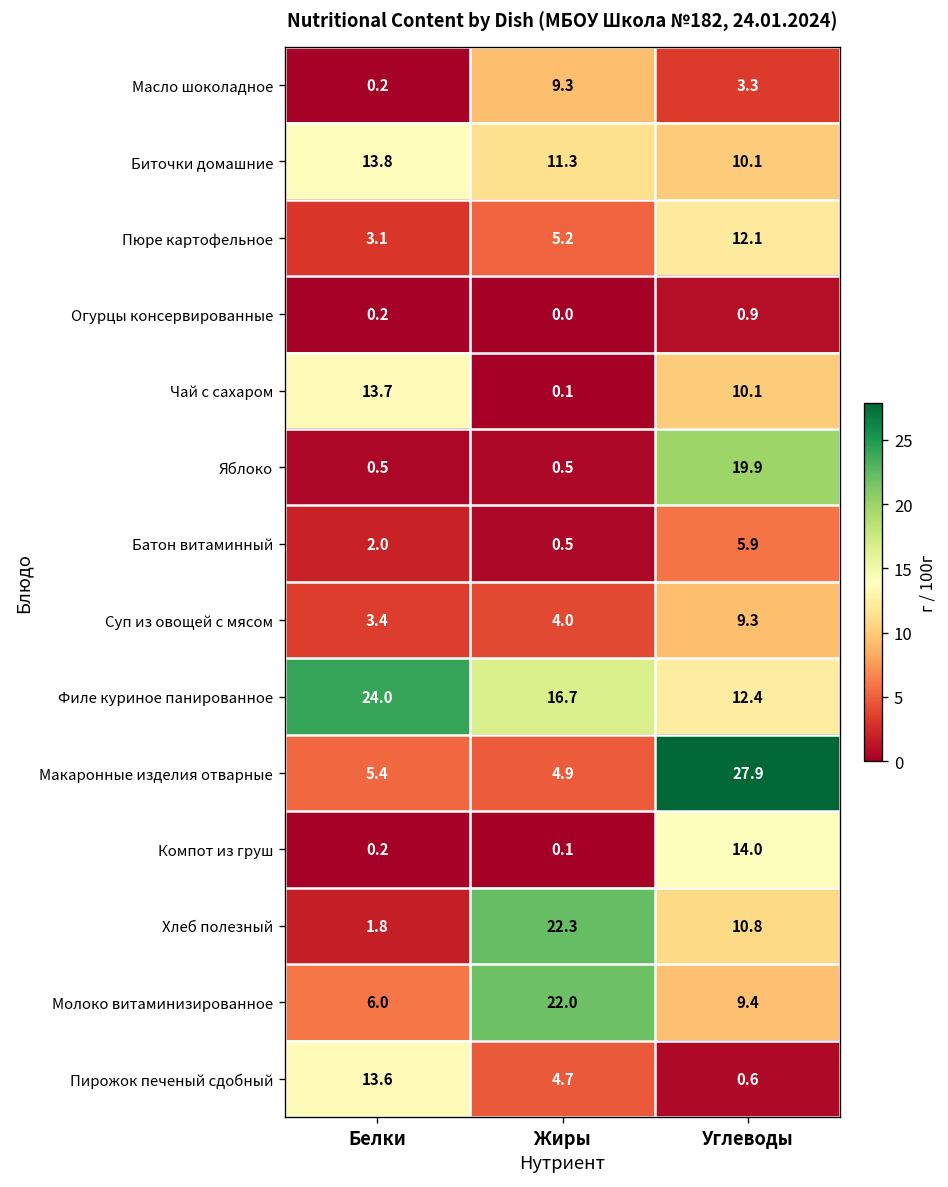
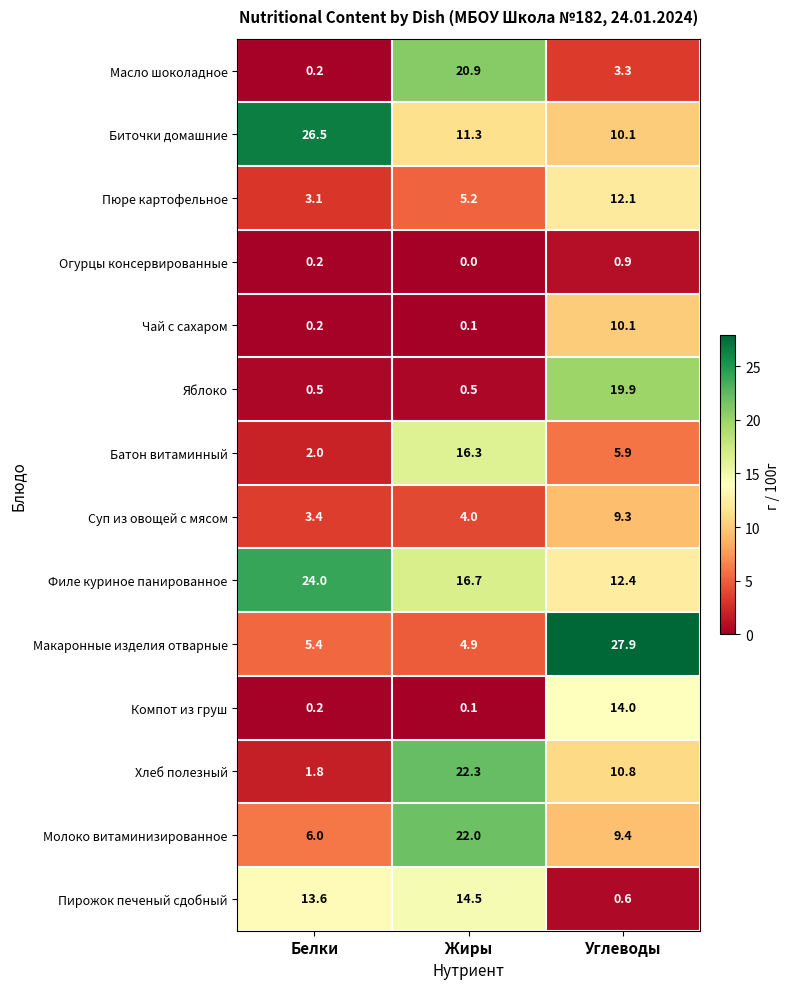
Масло шоколадное, Жиры: 9.3 -> 20.9
Биточки домашние, Белки: 13.8 -> 26.5
Чай с сахаром, Белки: 13.7 -> 0.2
Батон витаминный, Жиры: 0.5 -> 16.3
Пирожок печеный сдобный, Жиры: 4.7 -> 14.5
